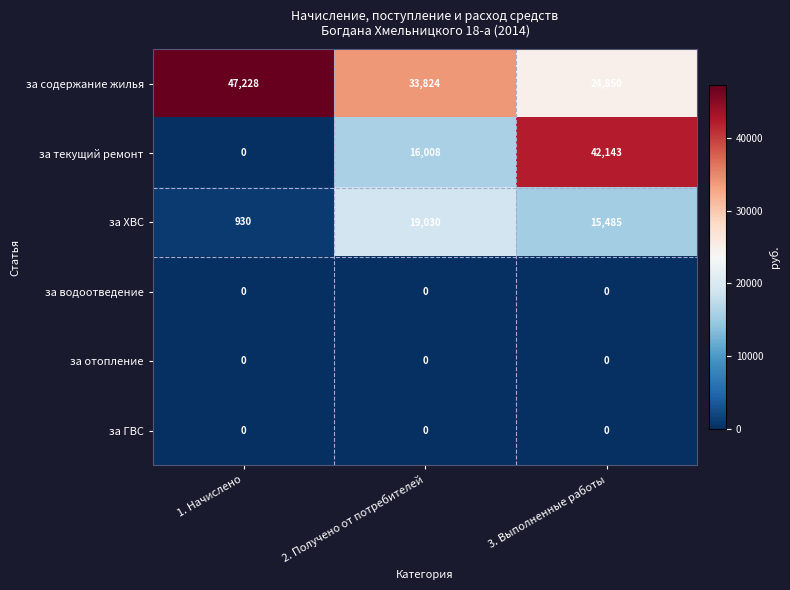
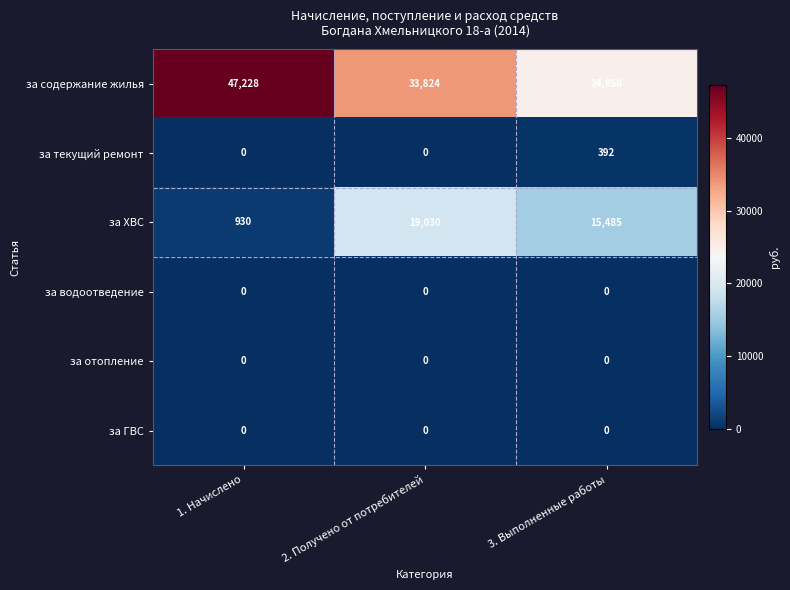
за текущий ремонт, 2. Получено от потребителей: 16,008 -> 0
за текущий ремонт, 3. Выполненные работы: 42,143 -> 392
